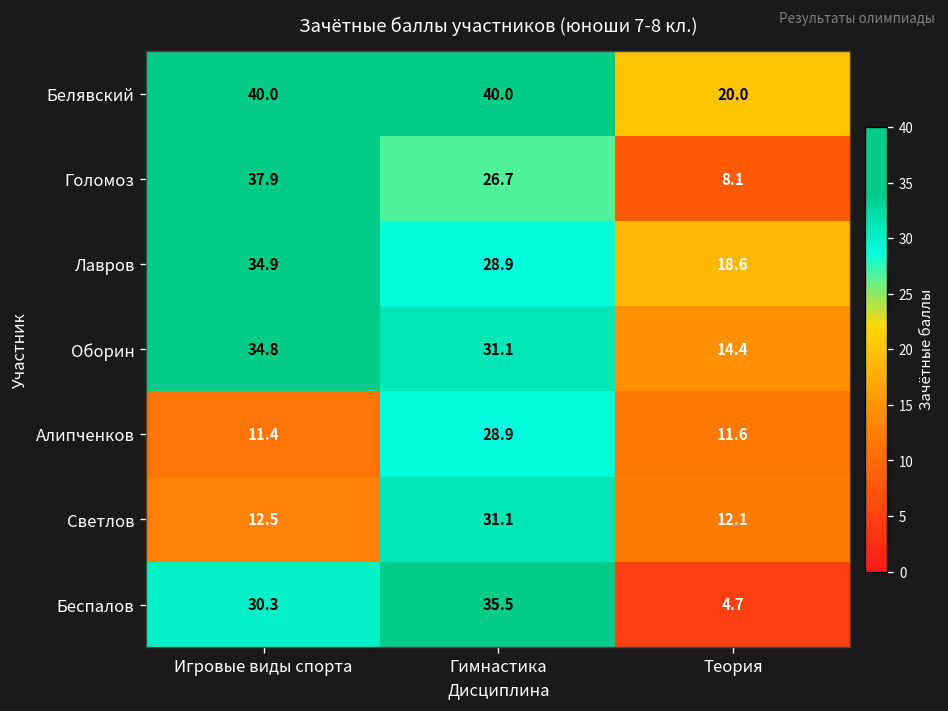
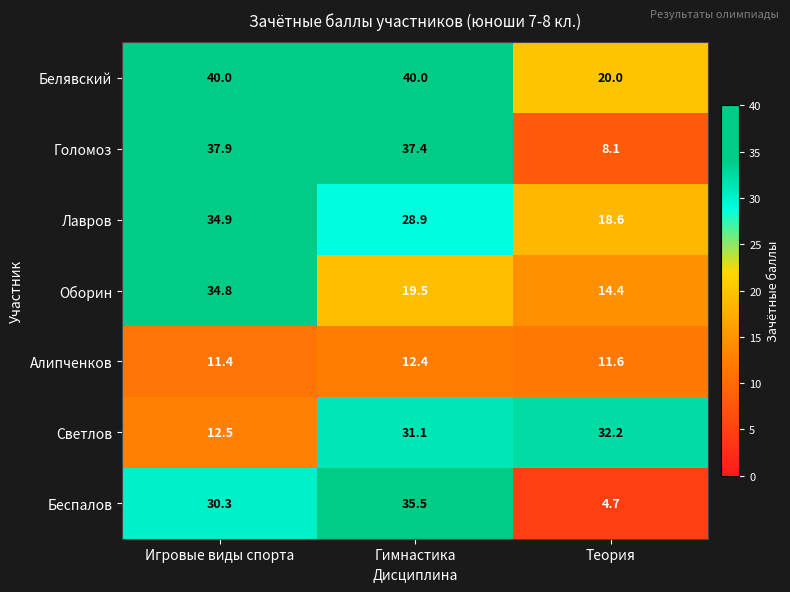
Голомоз, Гимнастика: 26.7 -> 37.4
Оборин, Гимнастика: 31.1 -> 19.5
Алипченков, Гимнастика: 28.9 -> 12.4
Светлов, Теория: 12.1 -> 32.2
